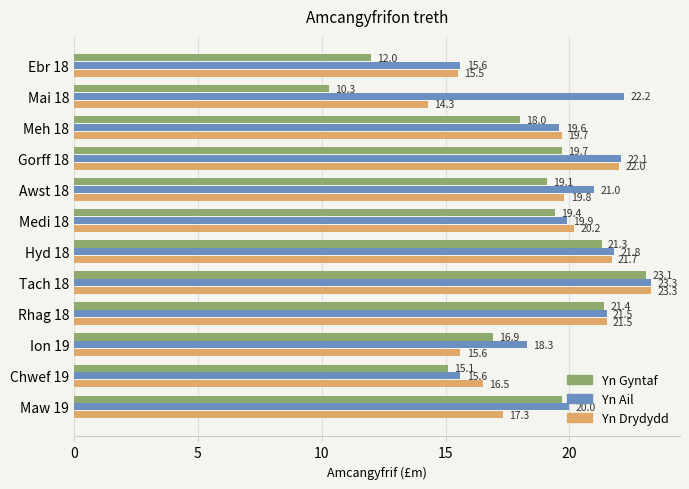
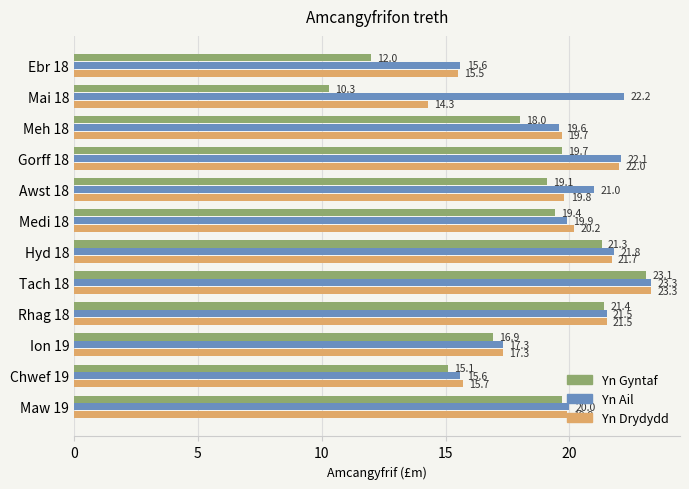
Yn Ail, Ion 19: 18.3 -> 17.3
Yn Drydydd, Ion 19: 15.6 -> 17.3
Yn Drydydd, Chwef 19: 16.5 -> 15.7
Yn Drydydd, Maw 19: 17.3 -> 19.9
